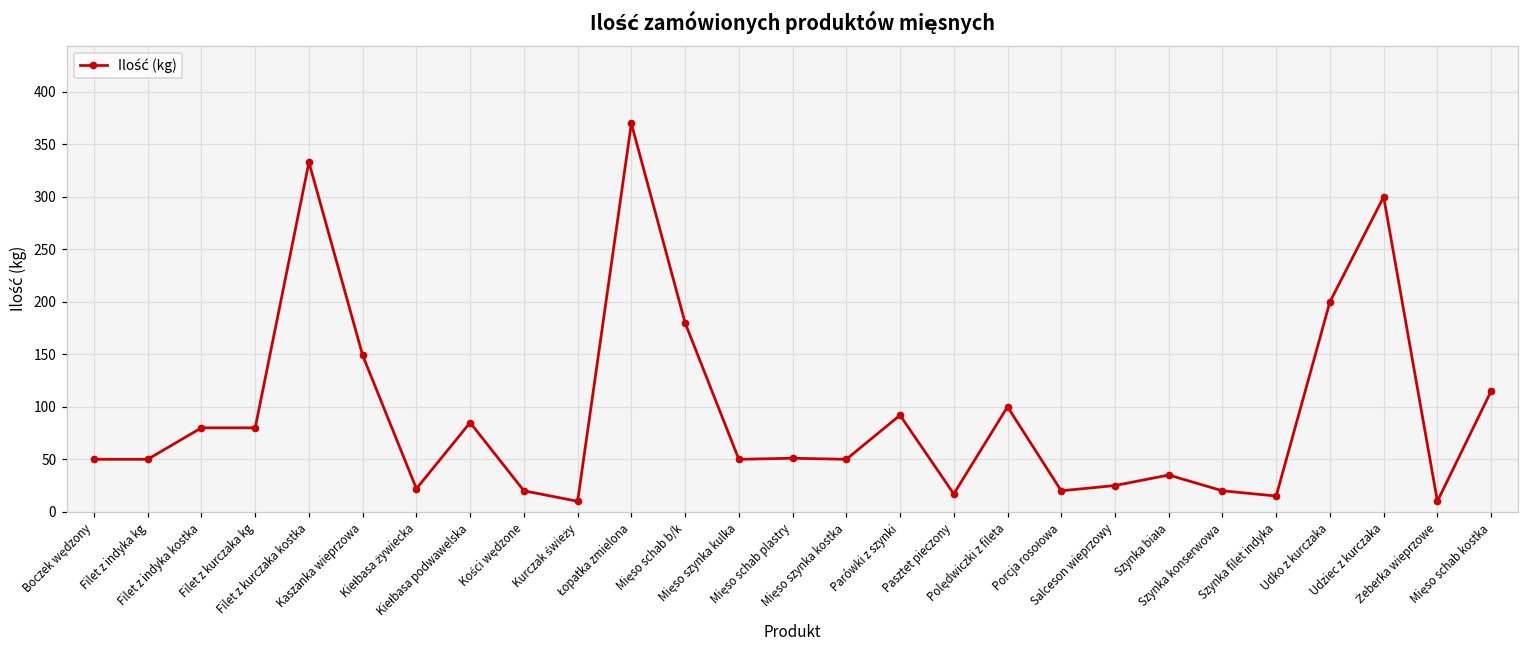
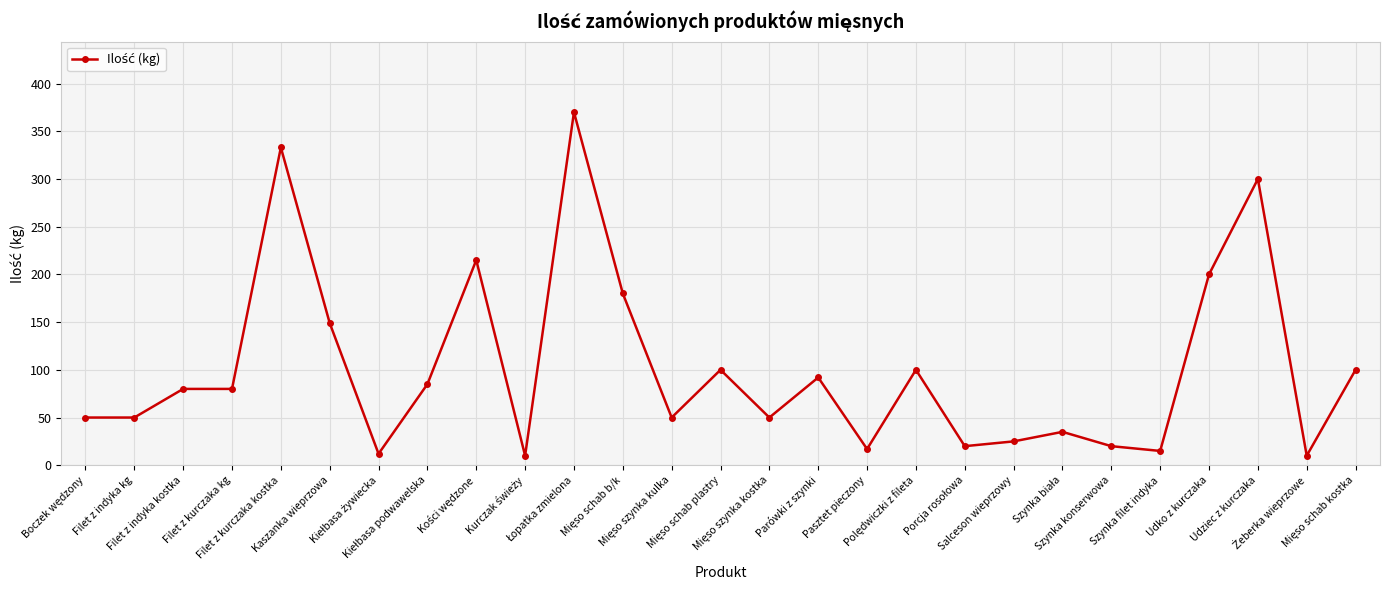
Kiełbasa żywiecka: 20 -> 10
Kości wędzone: 20 -> 220
Mięso schab plastry: 50 -> 100
Mięso schab kostka: 120 -> 100
